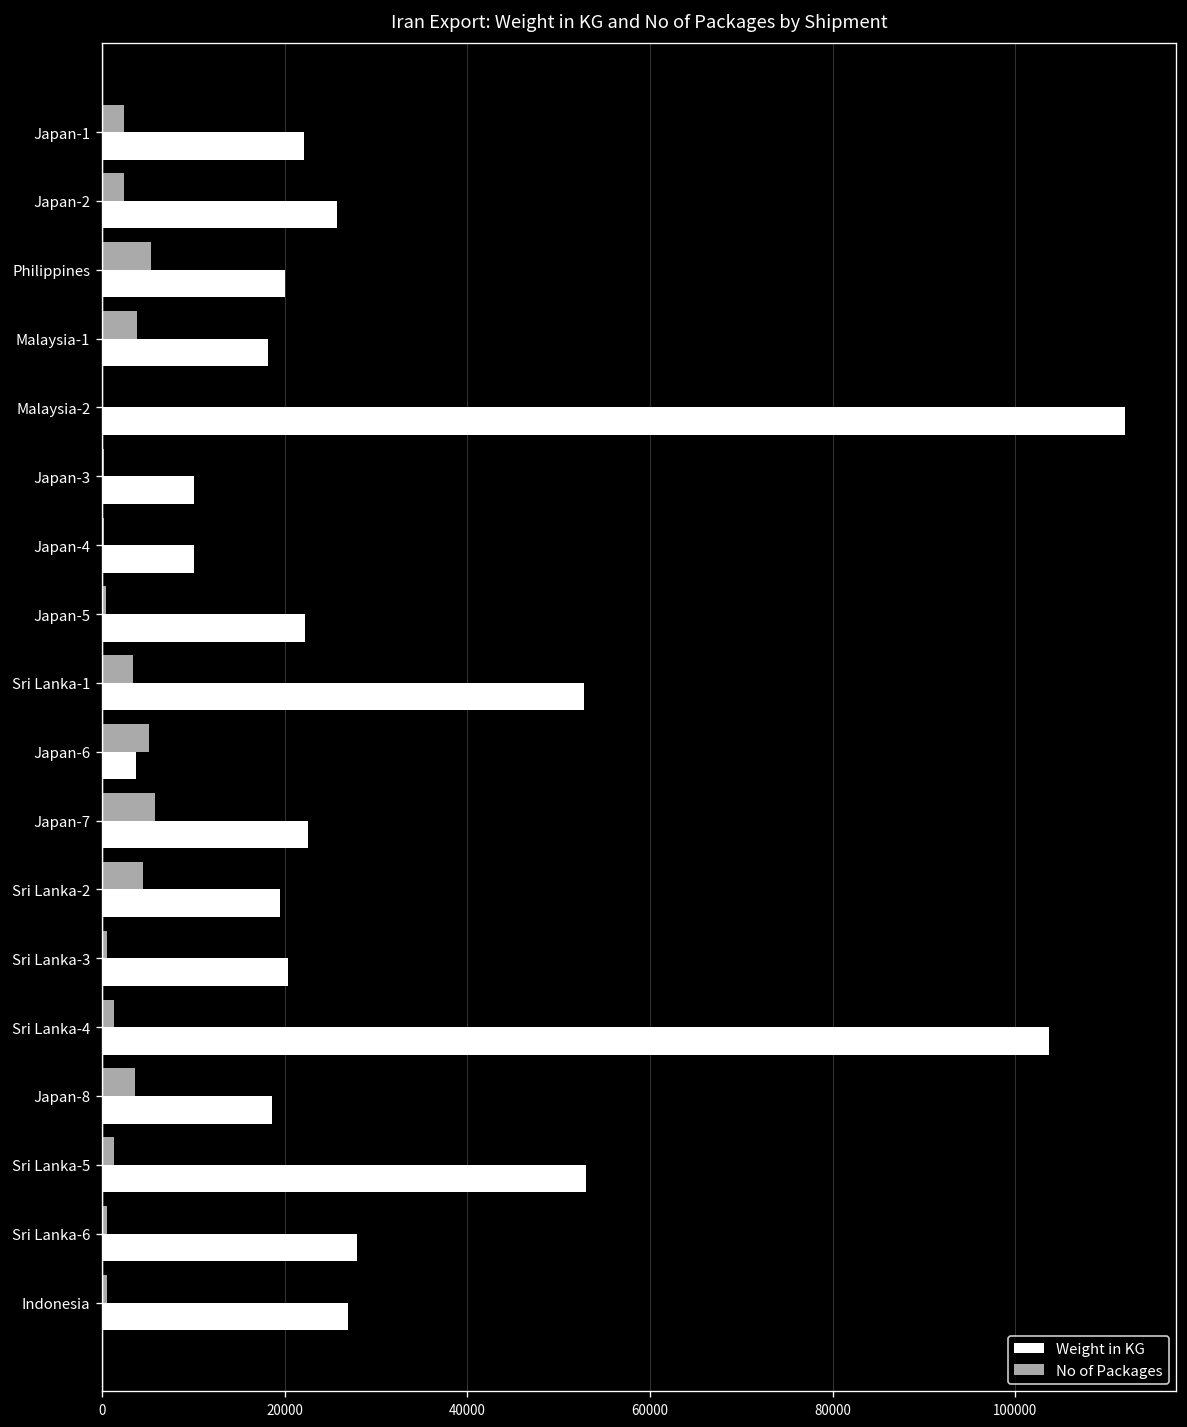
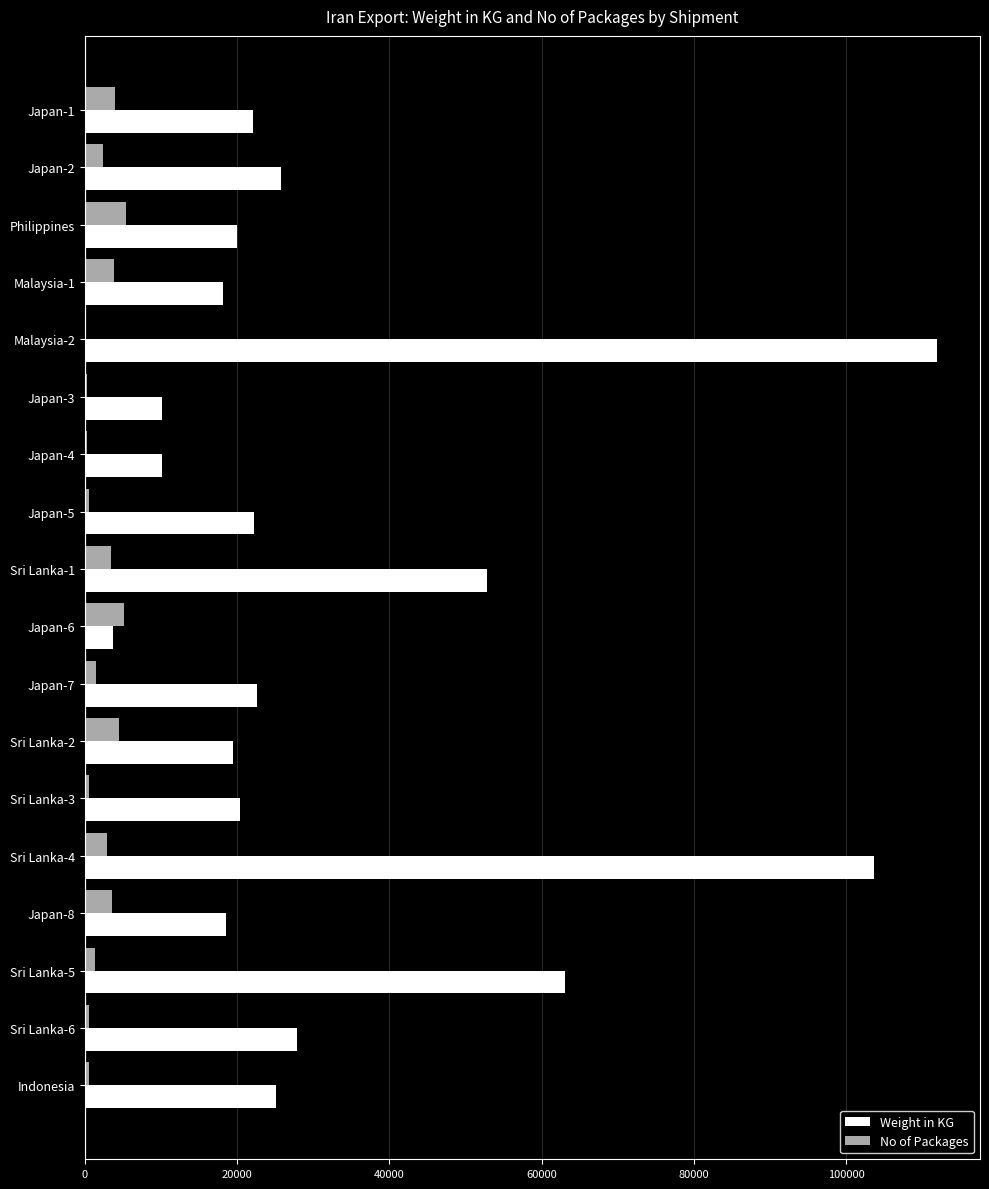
No of Packages, Japan-1: 2000 -> 4000
No of Packages, Japan-7: 6000 -> 1000
No of Packages, Sri Lanka-4: 1000 -> 3000
Weight in KG, Sri Lanka-5: 53000 -> 63000
Weight in KG, Indonesia: 27000 -> 25000
